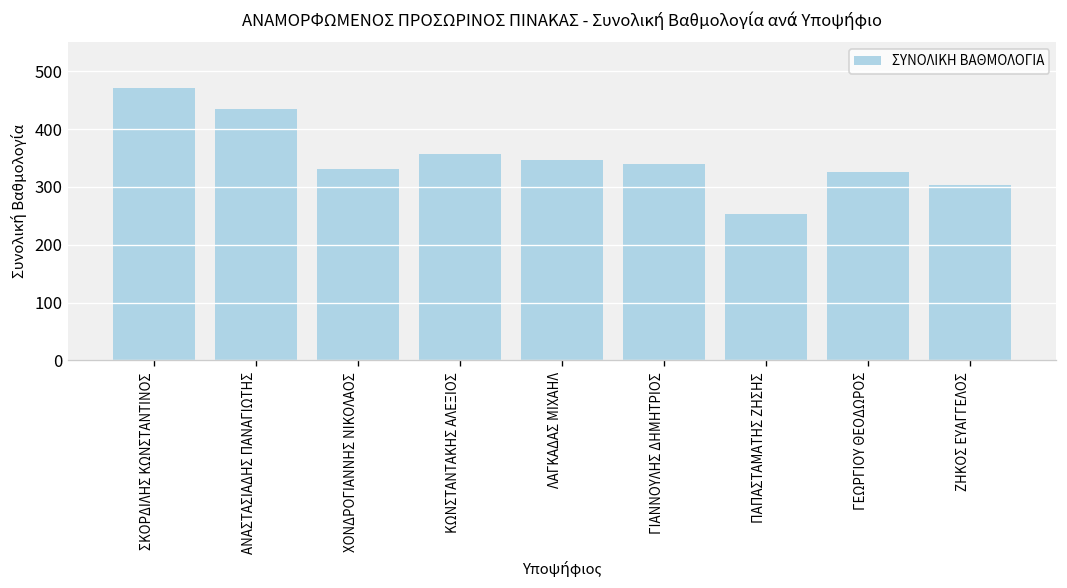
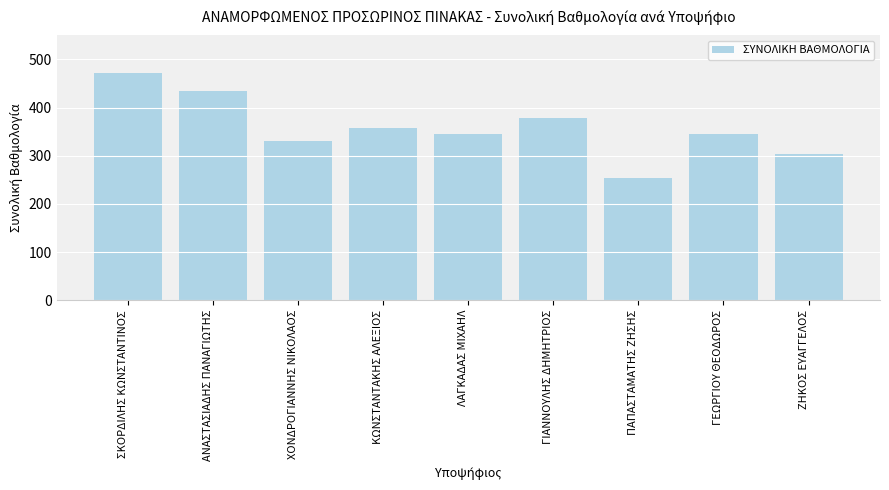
ΓΙΑΝΝΟΥΛΗΣ ΔΗΜΗΤΡΙΟΣ: 340 -> 380
ΓΕΩΡΓΙΟΥ ΘΕΟΔΩΡΟΣ: 330 -> 340
